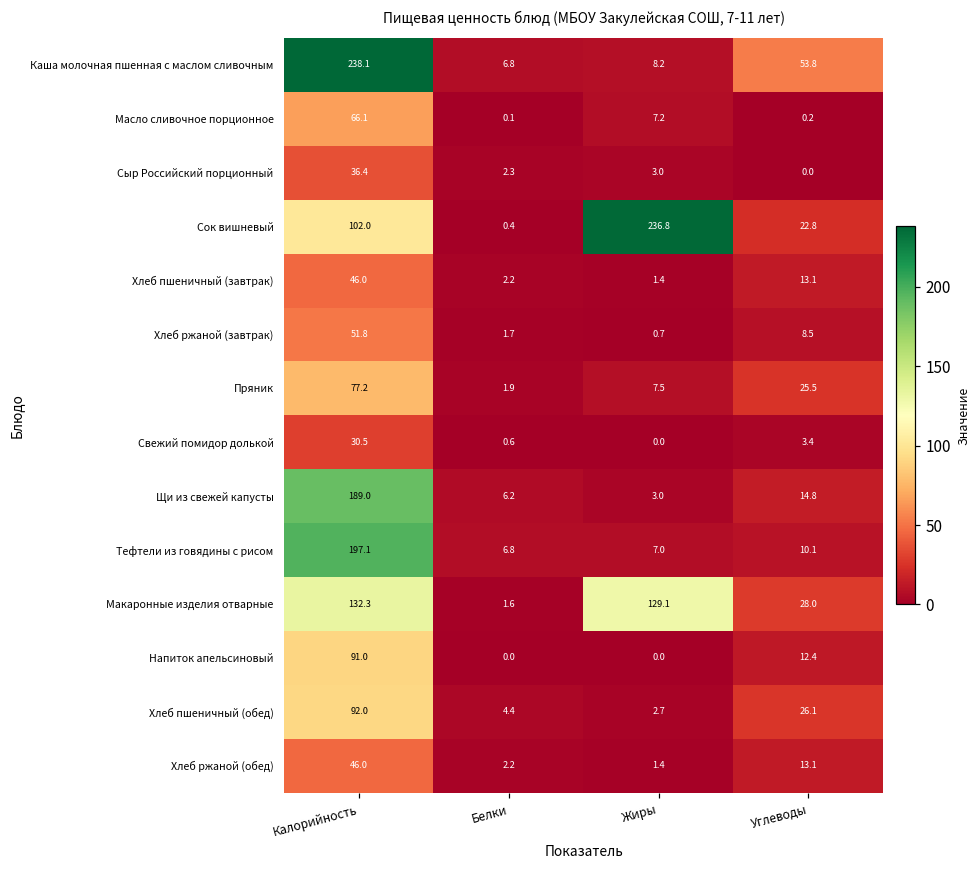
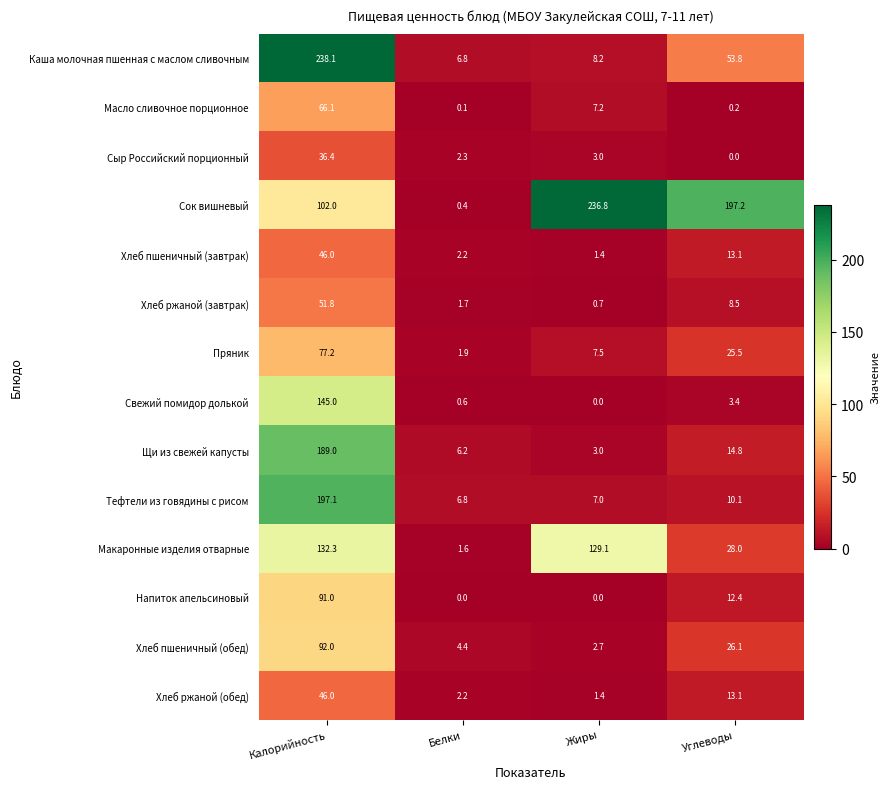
Сок вишневый, Углеводы: 22.8 -> 197.2
Свежий помидор долькой, Калорийность: 30.5 -> 145.0
